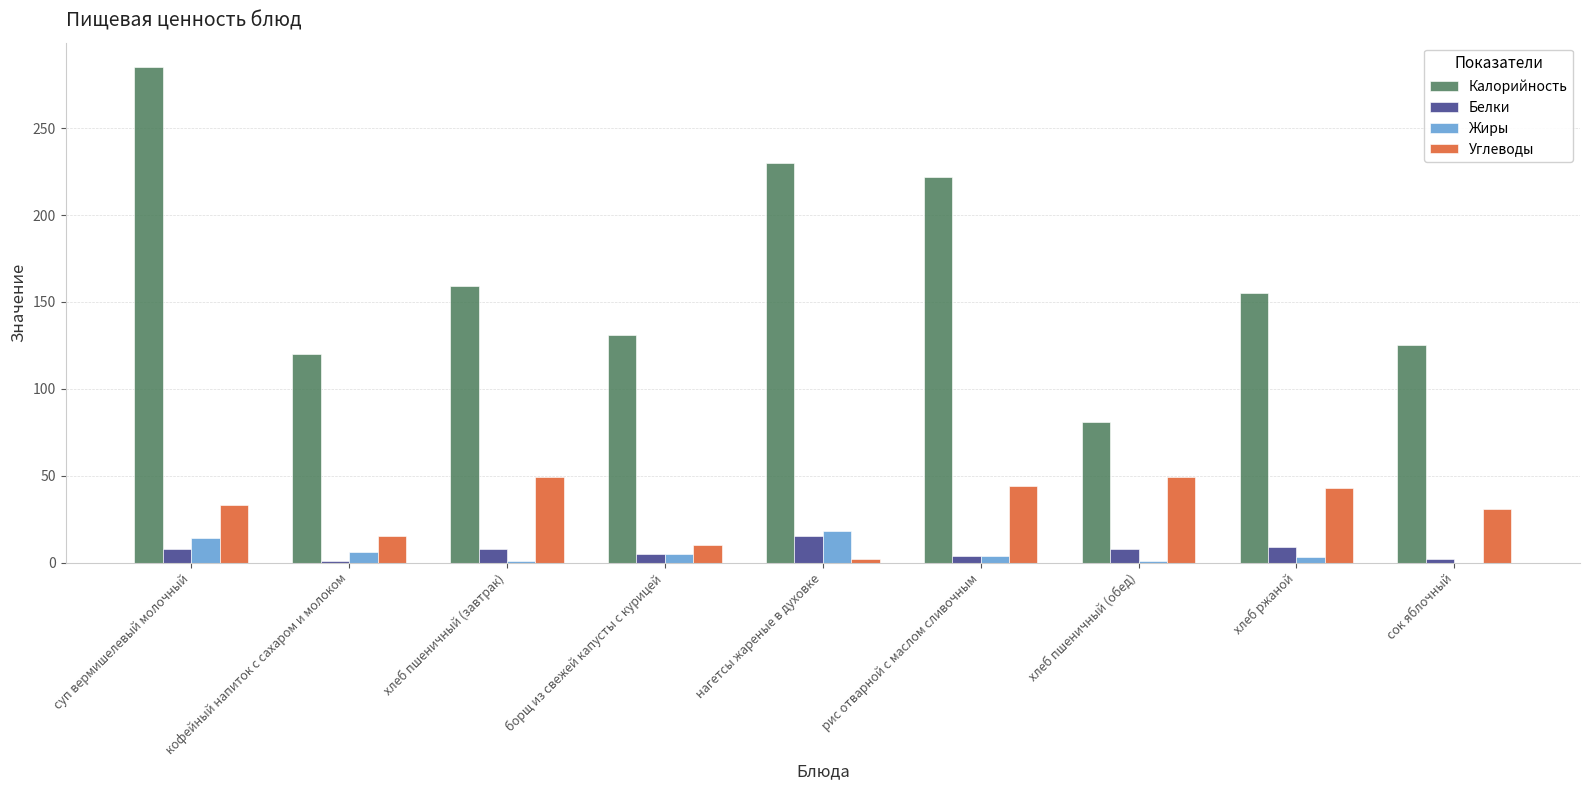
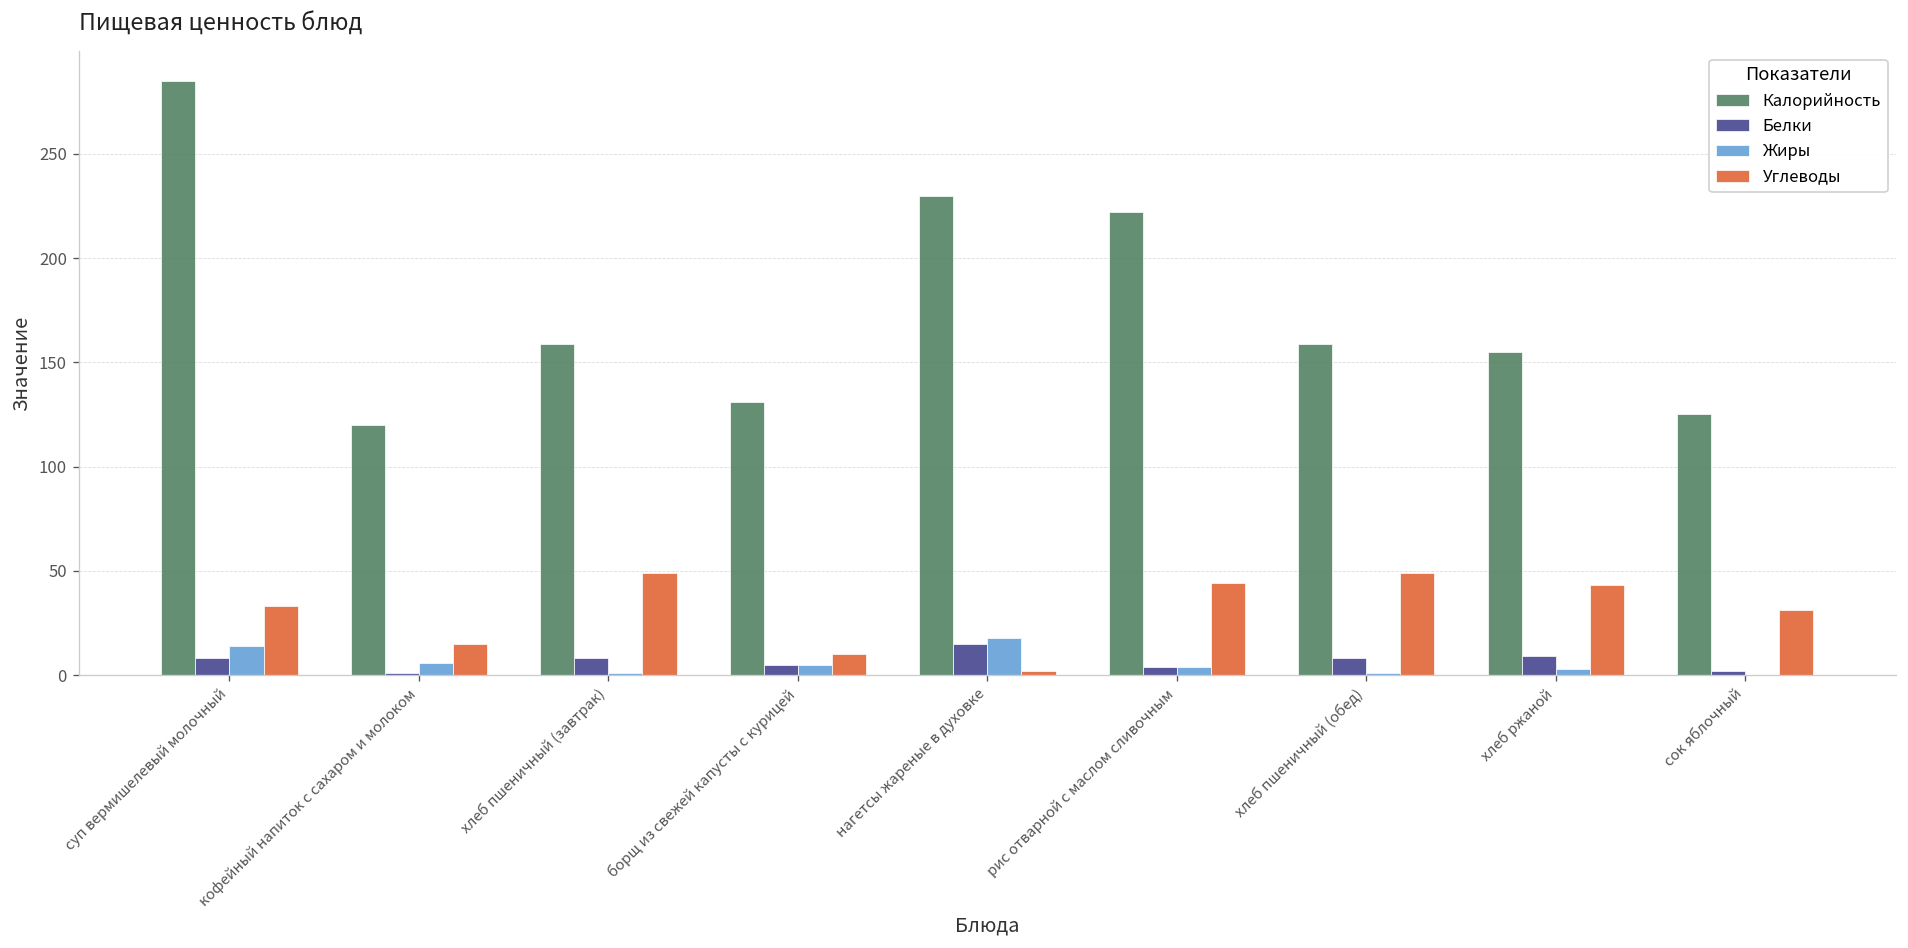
Калорийность, хлеб пшеничный (обед): 81 -> 159
